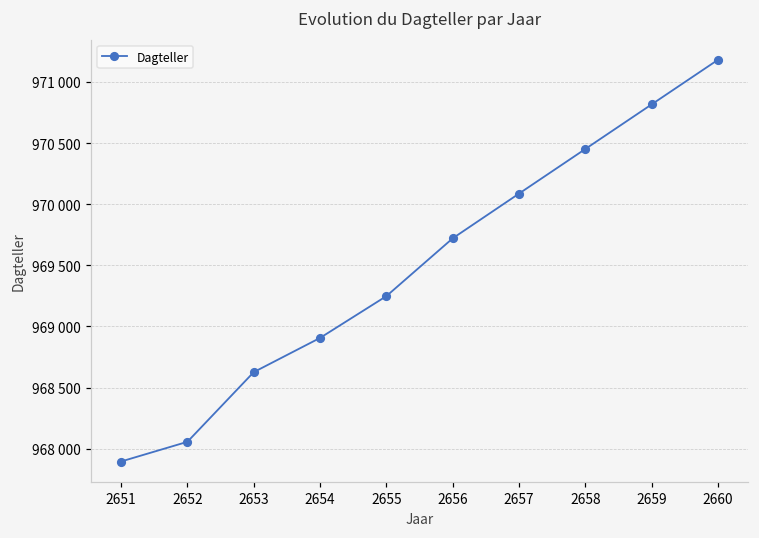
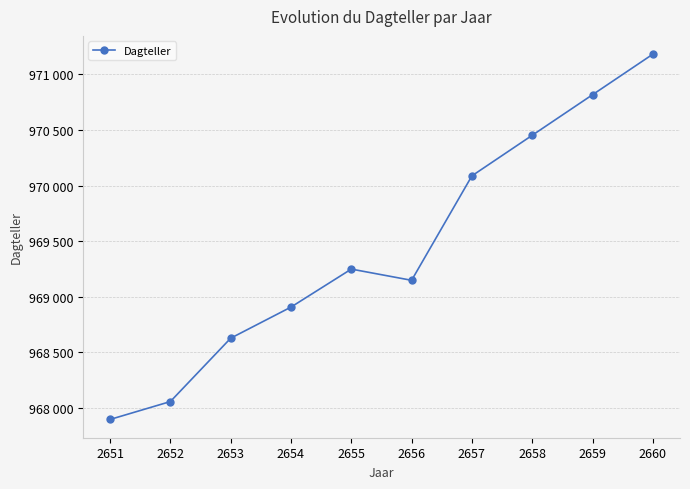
2656: 969720 -> 969150
